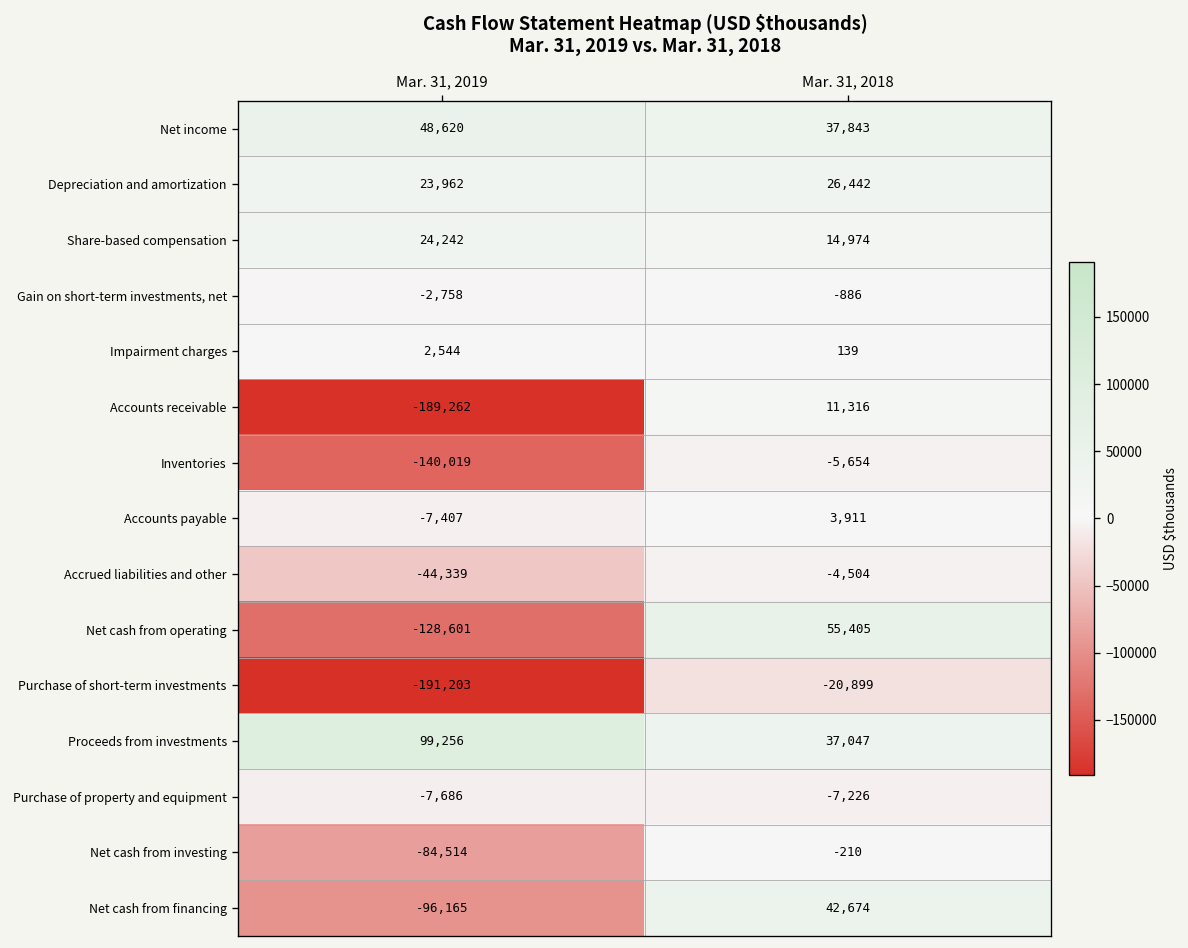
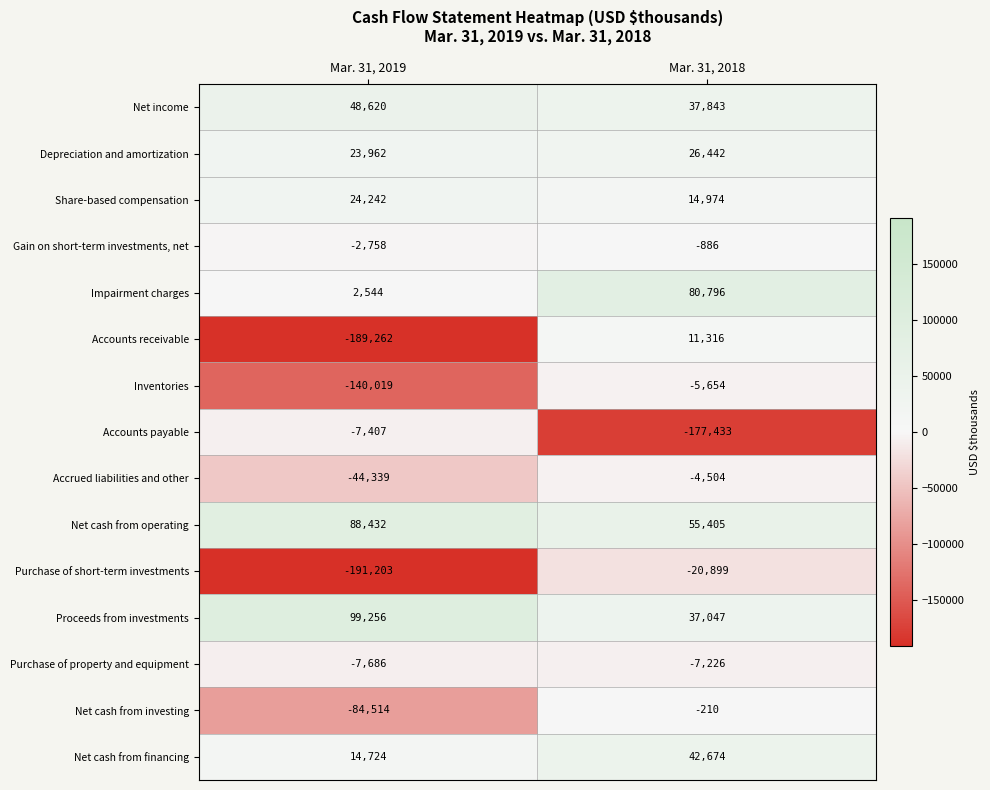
Impairment charges, Mar. 31, 2018: 139 -> 80,796
Accounts payable, Mar. 31, 2018: 3,911 -> -177,433
Net cash from operating, Mar. 31, 2019: -128,601 -> 88,432
Net cash from financing, Mar. 31, 2019: -96,165 -> 14,724
